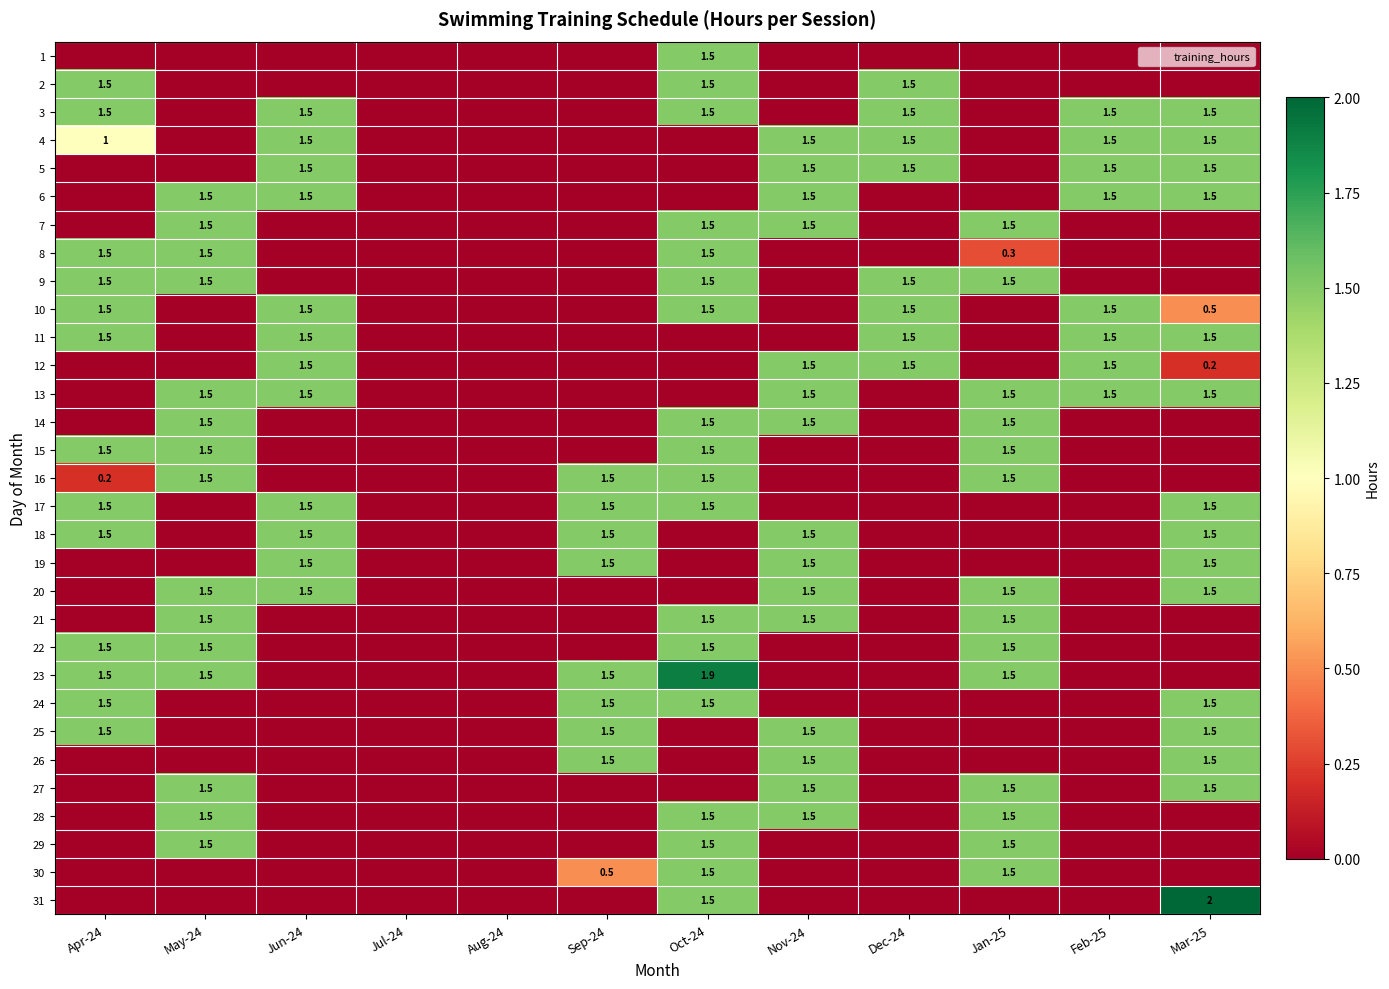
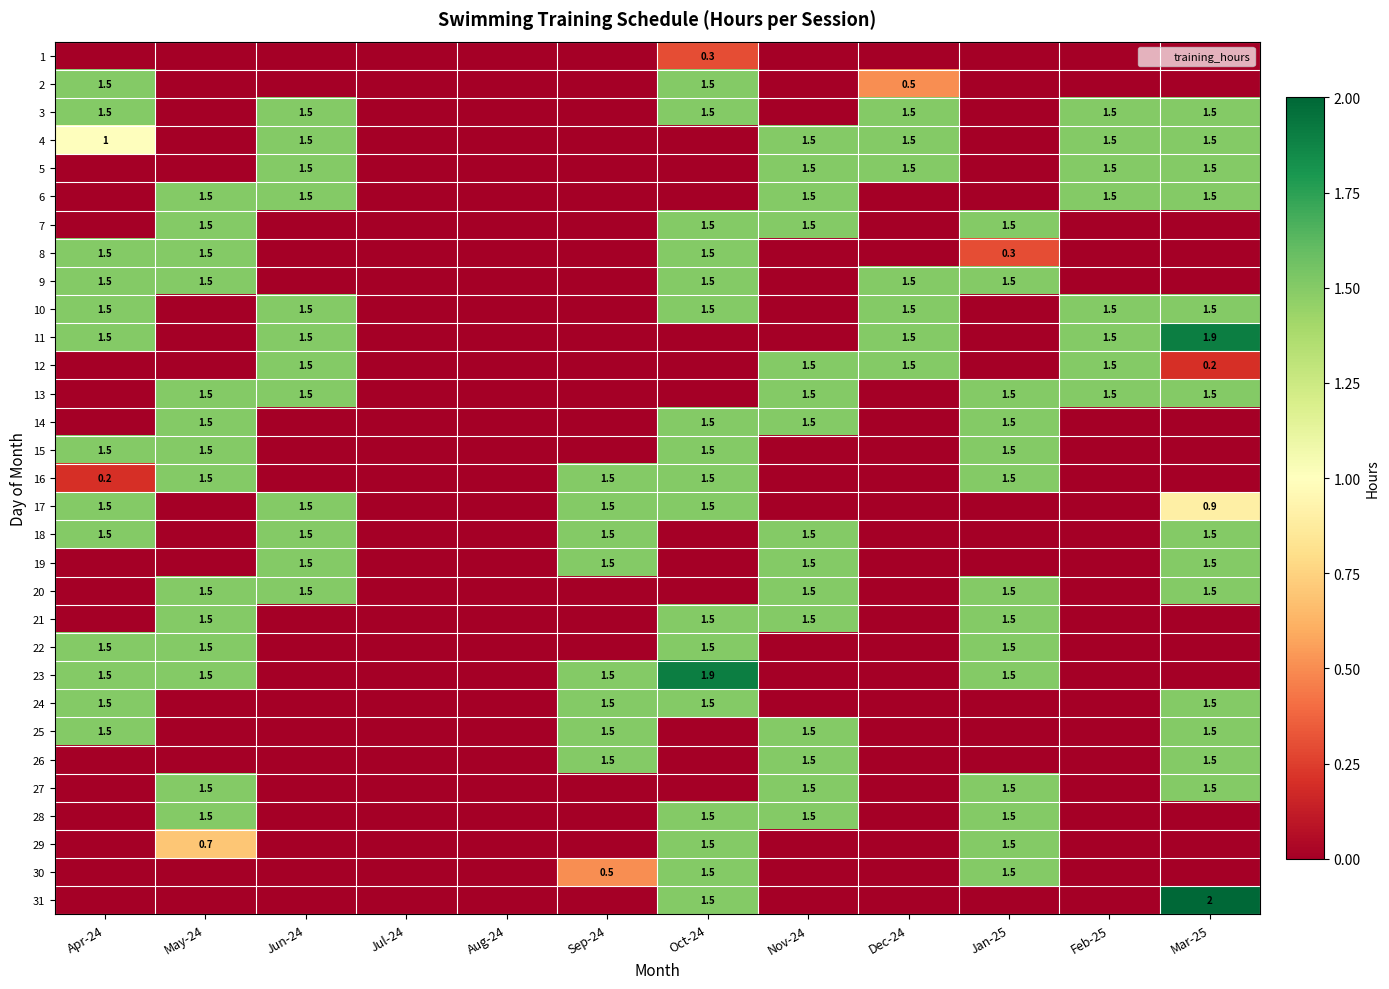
1, Oct-24: 1.5 -> 0.3
2, Dec-24: 1.5 -> 0.5
10, Mar-25: 0.5 -> 1.5
11, Mar-25: 1.5 -> 1.9
17, Mar-25: 1.5 -> 0.9
29, May-24: 1.5 -> 0.7
